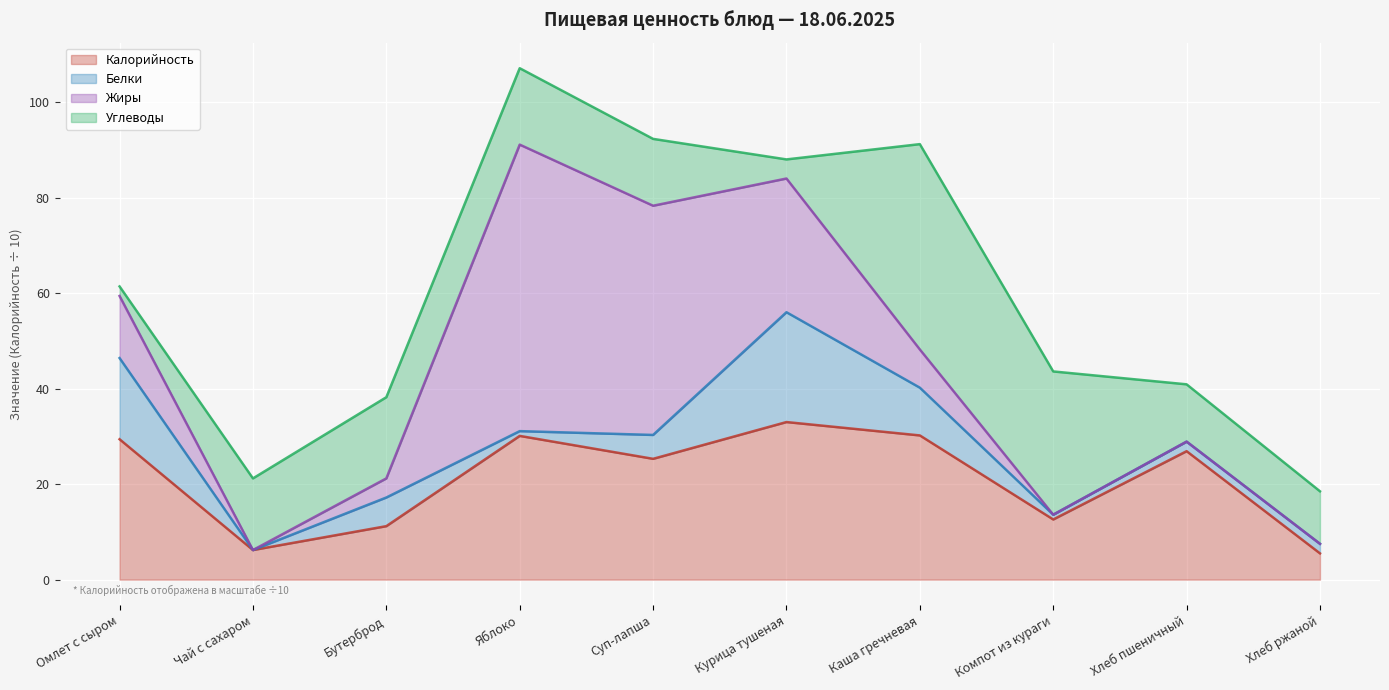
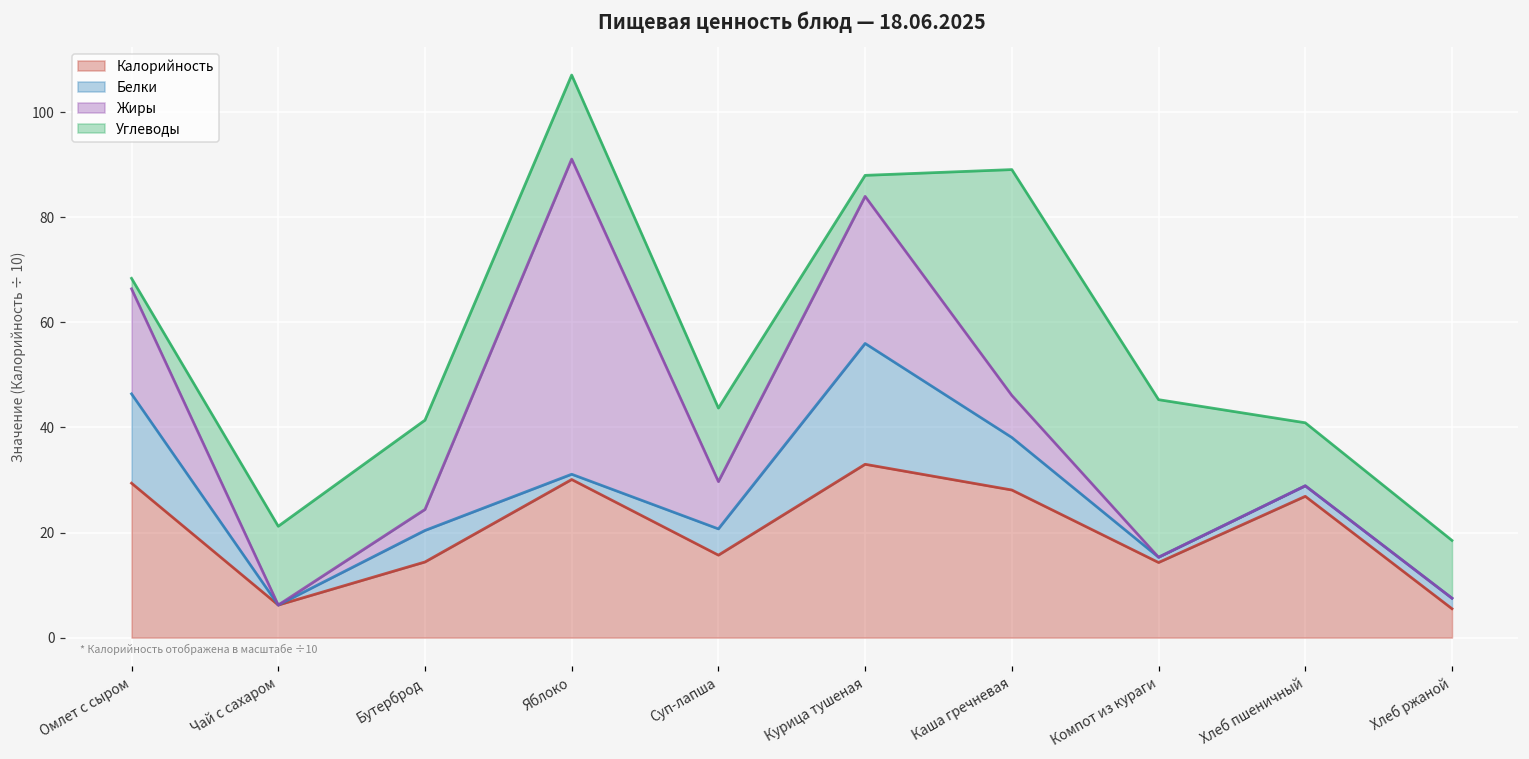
Жиры, Омлет с сыром: 13 -> 20
Калорийность, Бутерброд: 11 -> 14
Калорийность, Суп-лапша: 25 -> 16
Жиры, Суп-лапша: 48 -> 9
Калорийность, Каша гречневая: 30 -> 28
Калорийность, Компот из кураги: 13 -> 14
